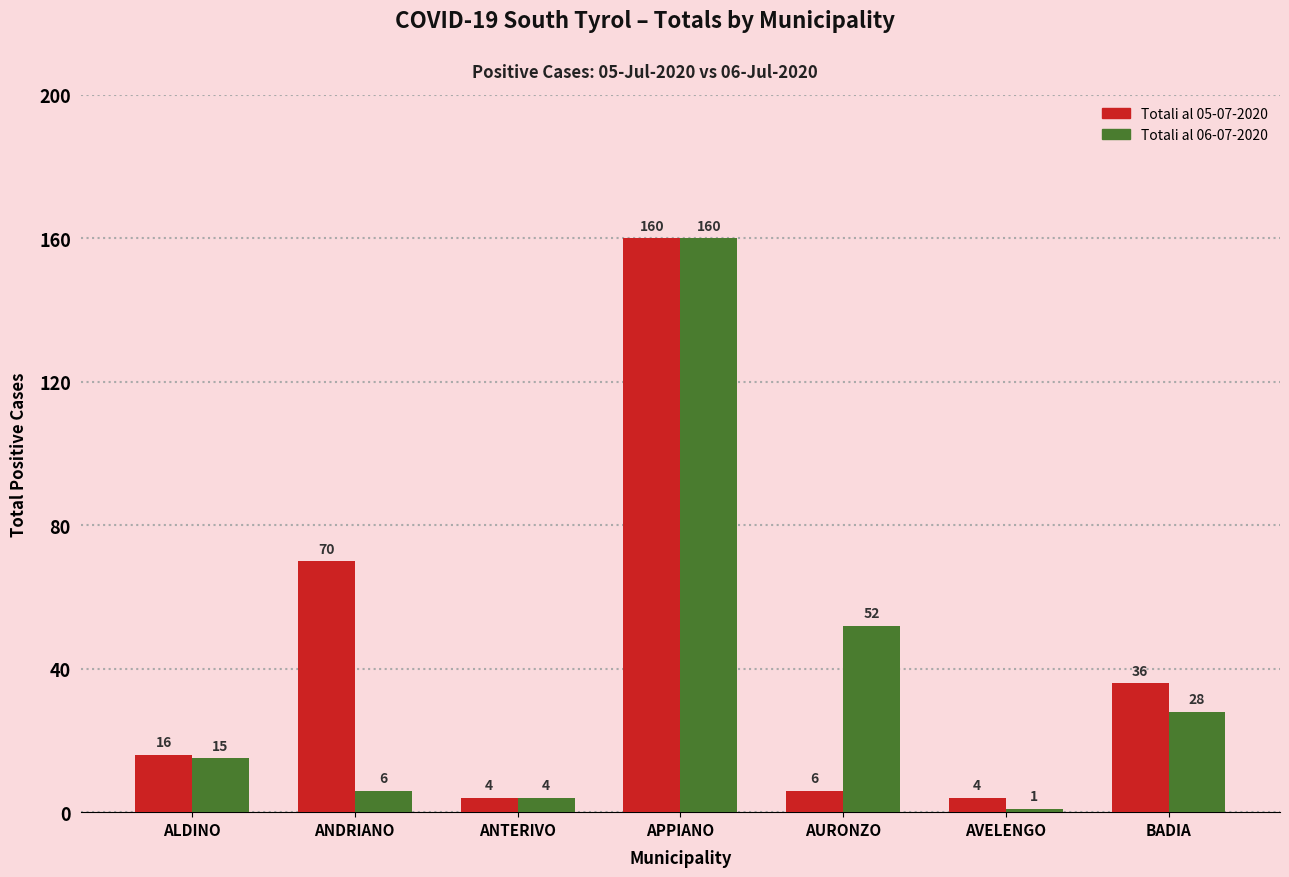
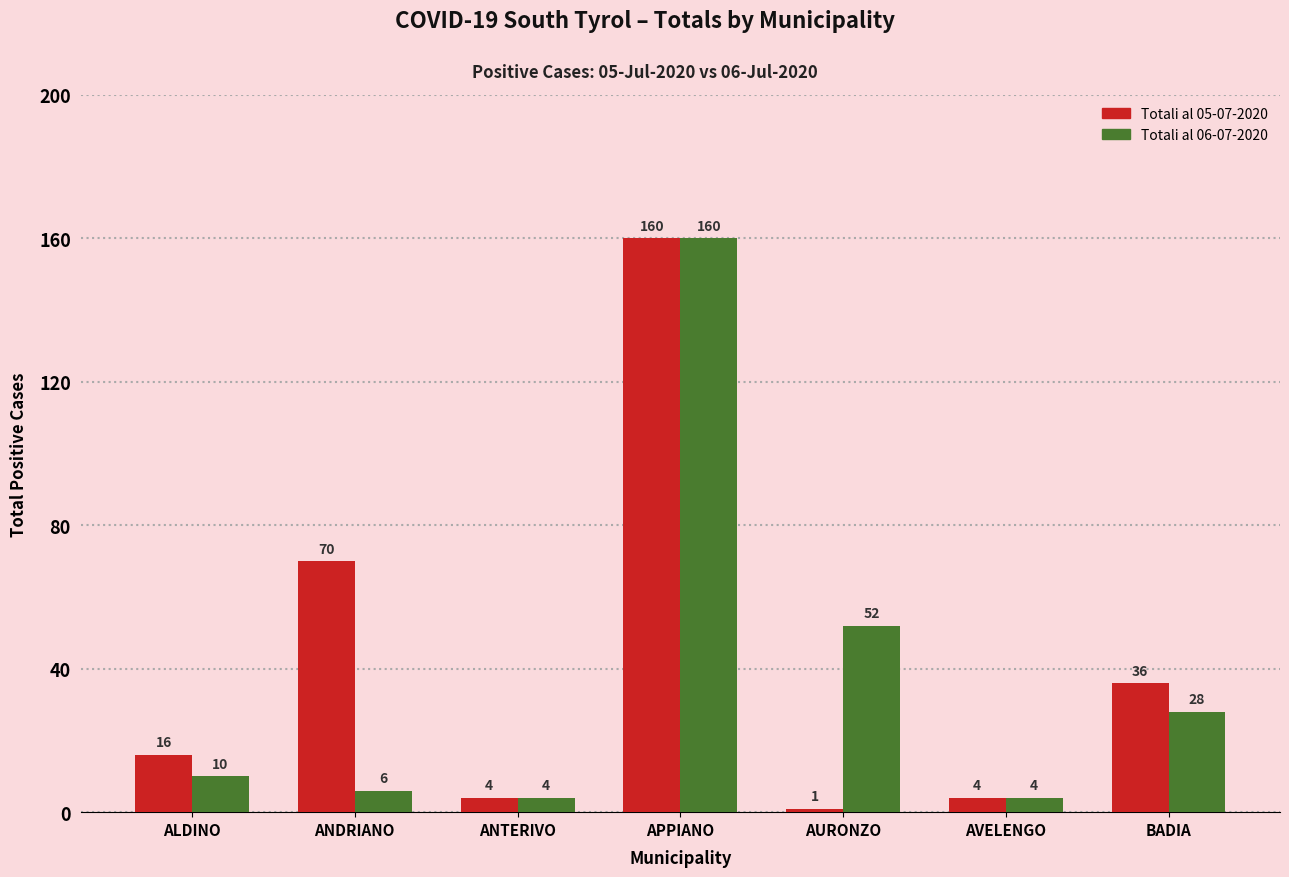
Totali al 06-07-2020, ALDINO: 15 -> 10
Totali al 05-07-2020, AURONZO: 6 -> 1
Totali al 06-07-2020, AVELENGO: 1 -> 4
